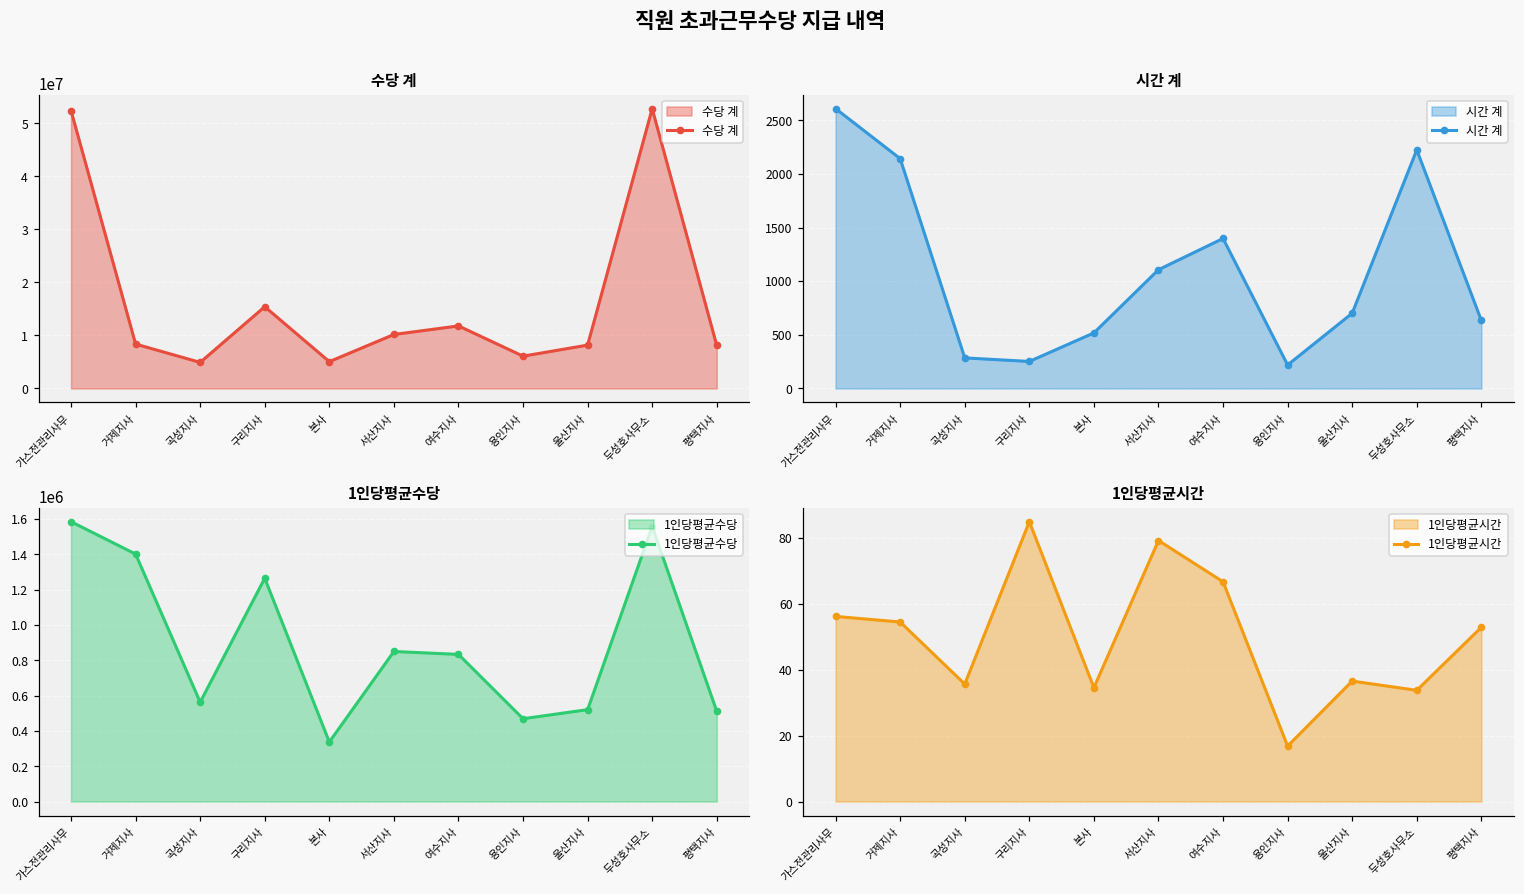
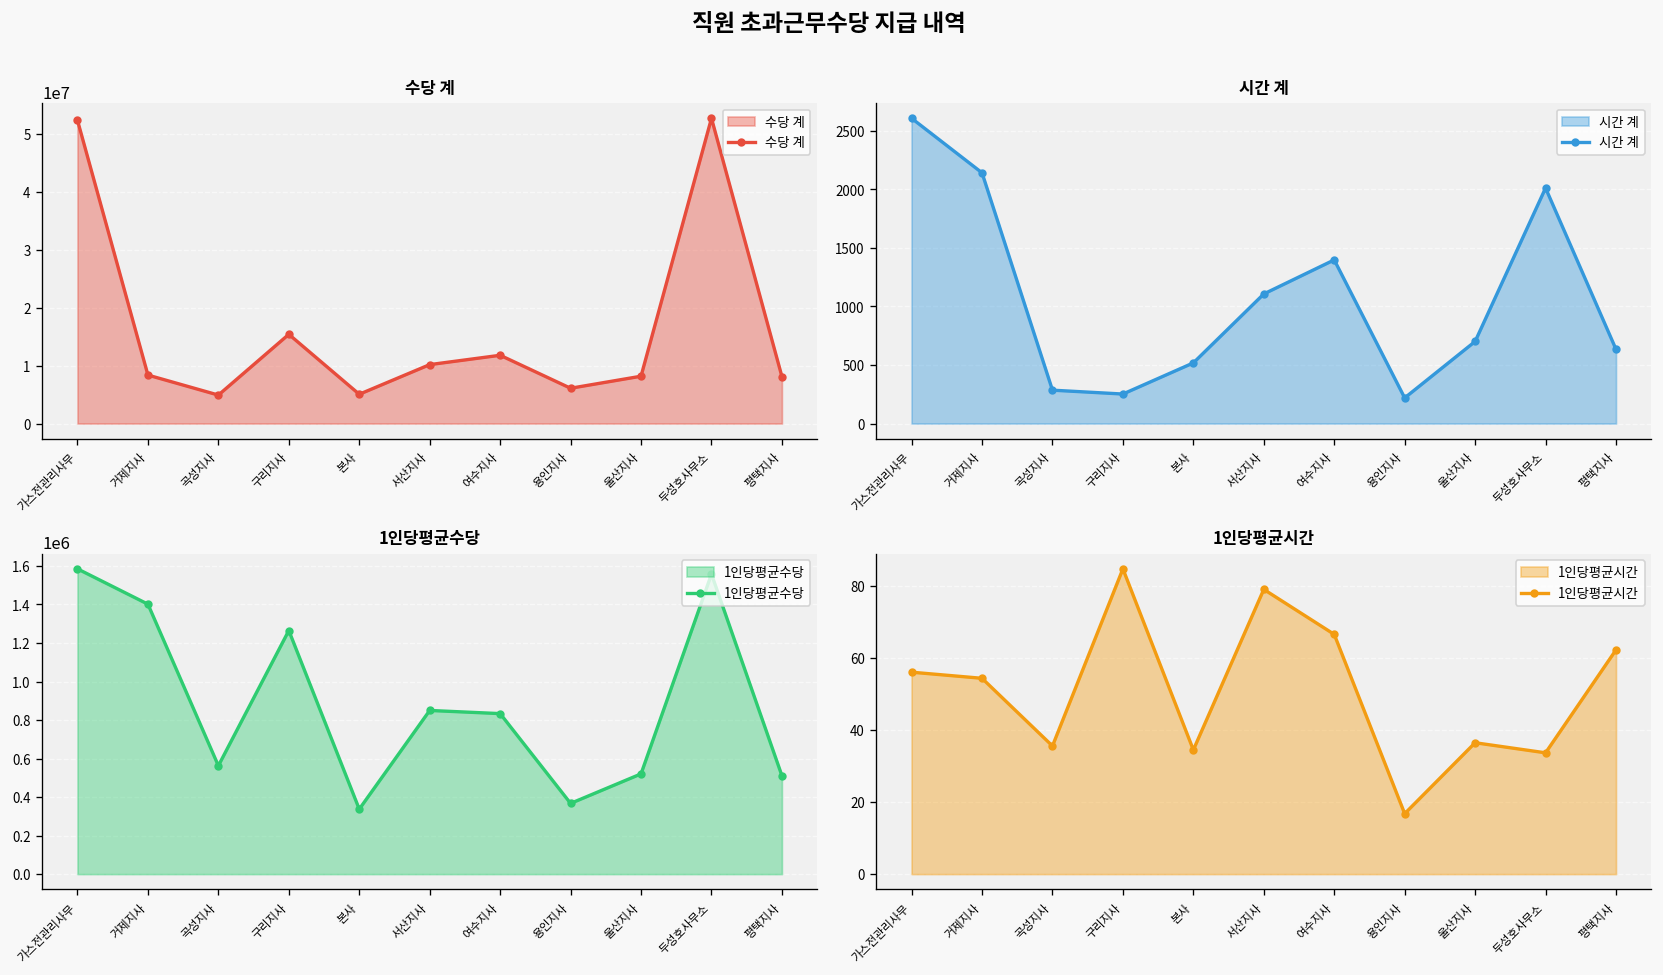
시간 계, 두성호사무소: 2200 -> 2000
1인당평균수당, 용인지사: 470000 -> 370000
1인당평균시간, 평택지사: 53 -> 62
